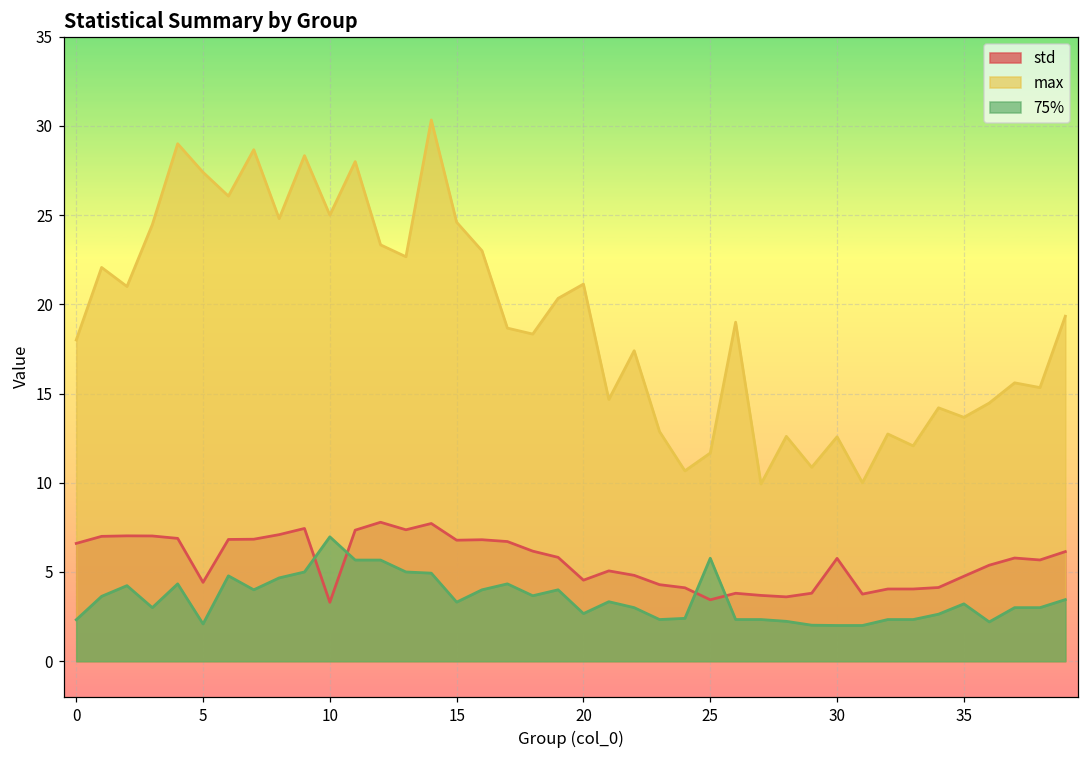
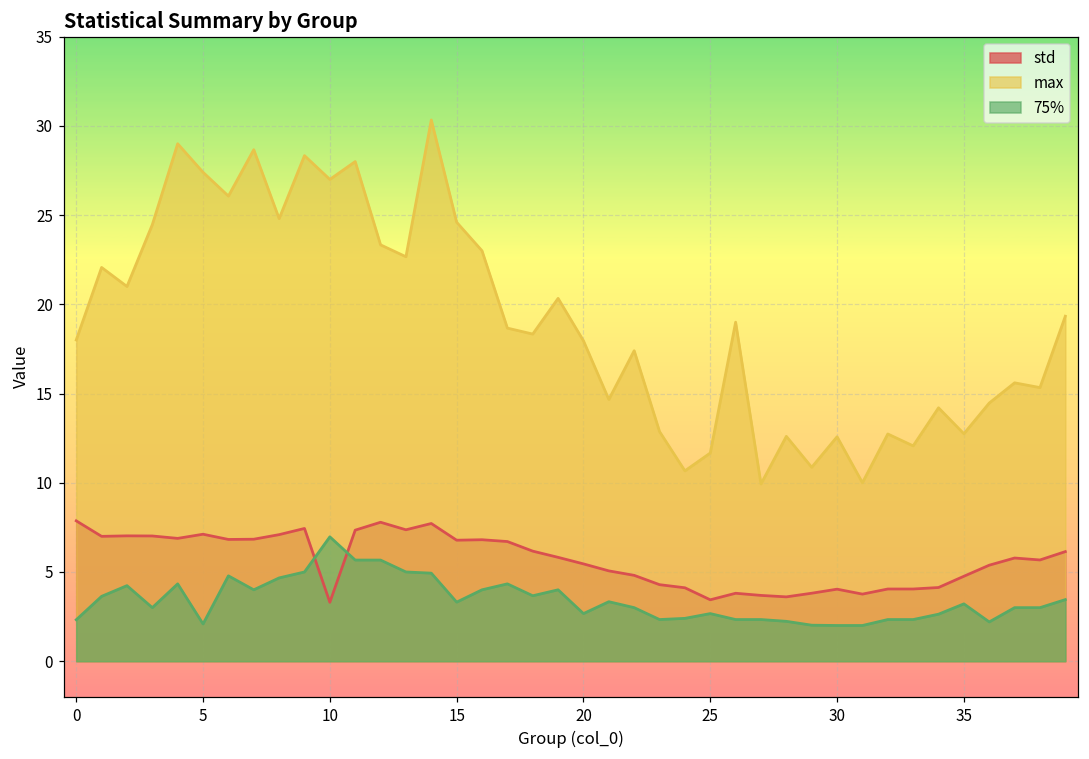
std, 0: 6.6 -> 7.9
std, 5: 4.4 -> 7.1
max, 10: 25 -> 27
std, 20: 4.5 -> 5.5
max, 20: 21.1 -> 18.0
75%, 25: 5.8 -> 2.7
std, 30: 5.8 -> 4.0
max, 35: 13.7 -> 12.7
